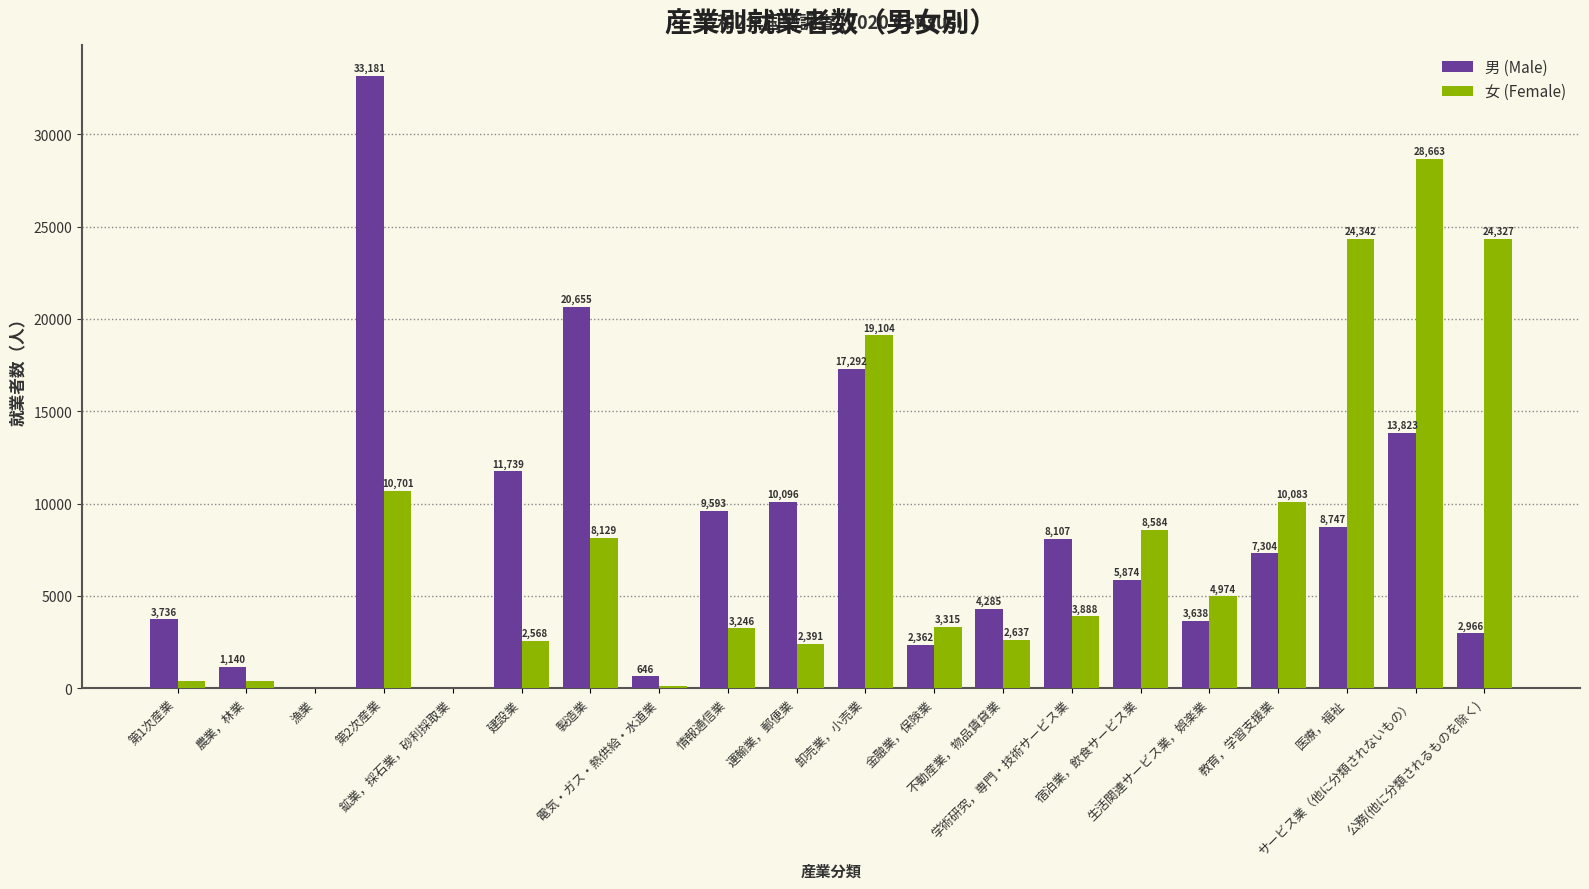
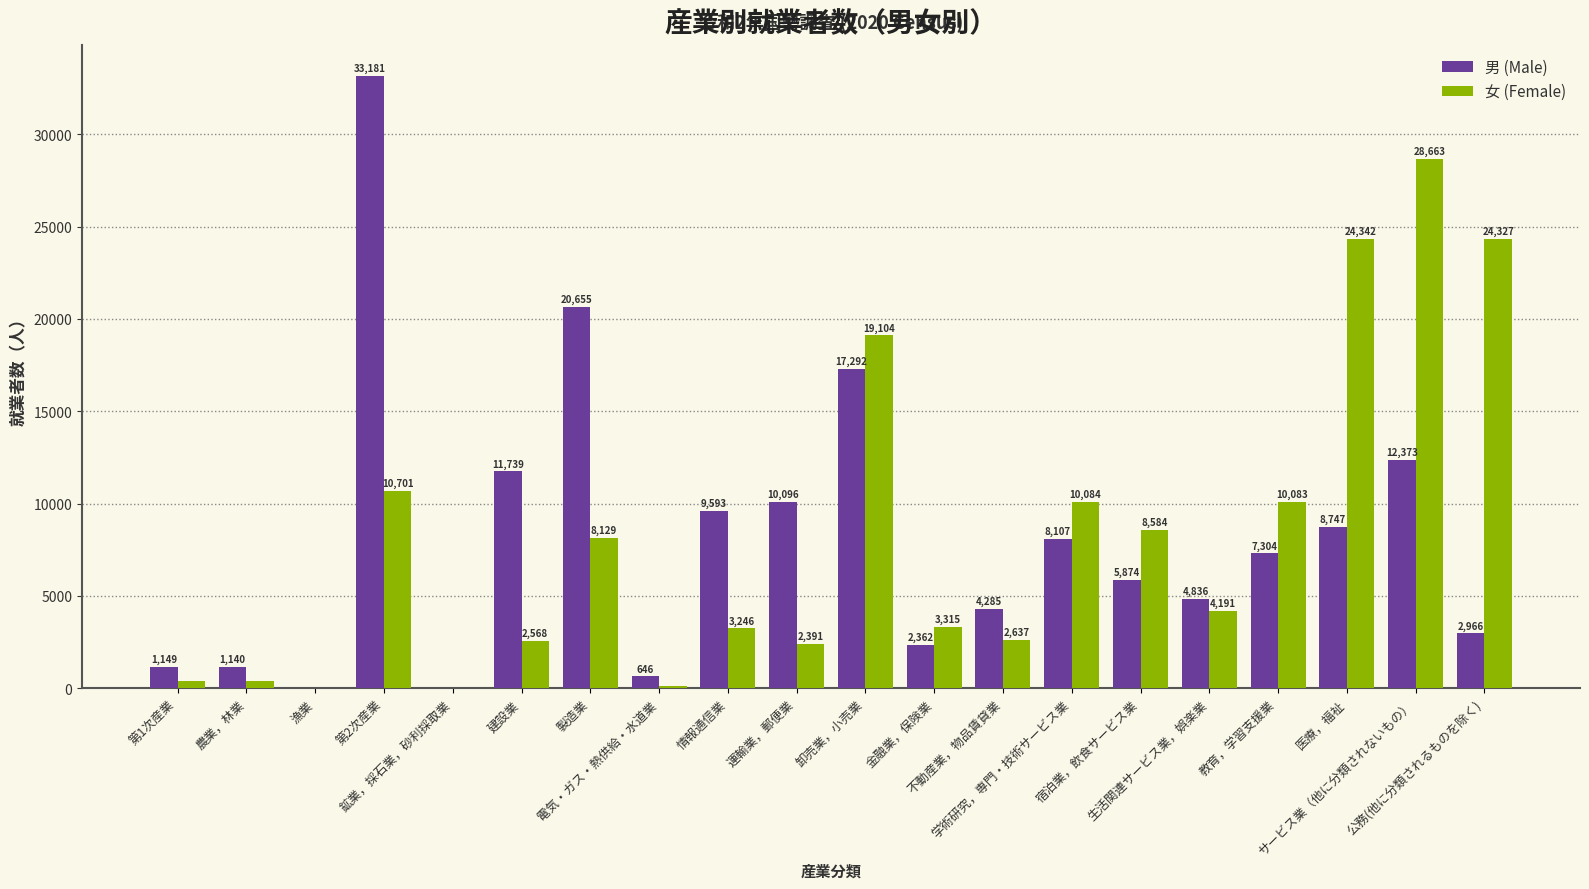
男 (Male), 第1次産業: 3,736 -> 1,149
女 (Female), 学術研究，専門・技術サービス業: 3,888 -> 10,084
男 (Male), 生活関連サービス業，娯楽業: 3,638 -> 4,836
女 (Female), 生活関連サービス業，娯楽業: 4,974 -> 4,191
男 (Male), サービス業（他に分類されないもの）: 13,823 -> 12,373
